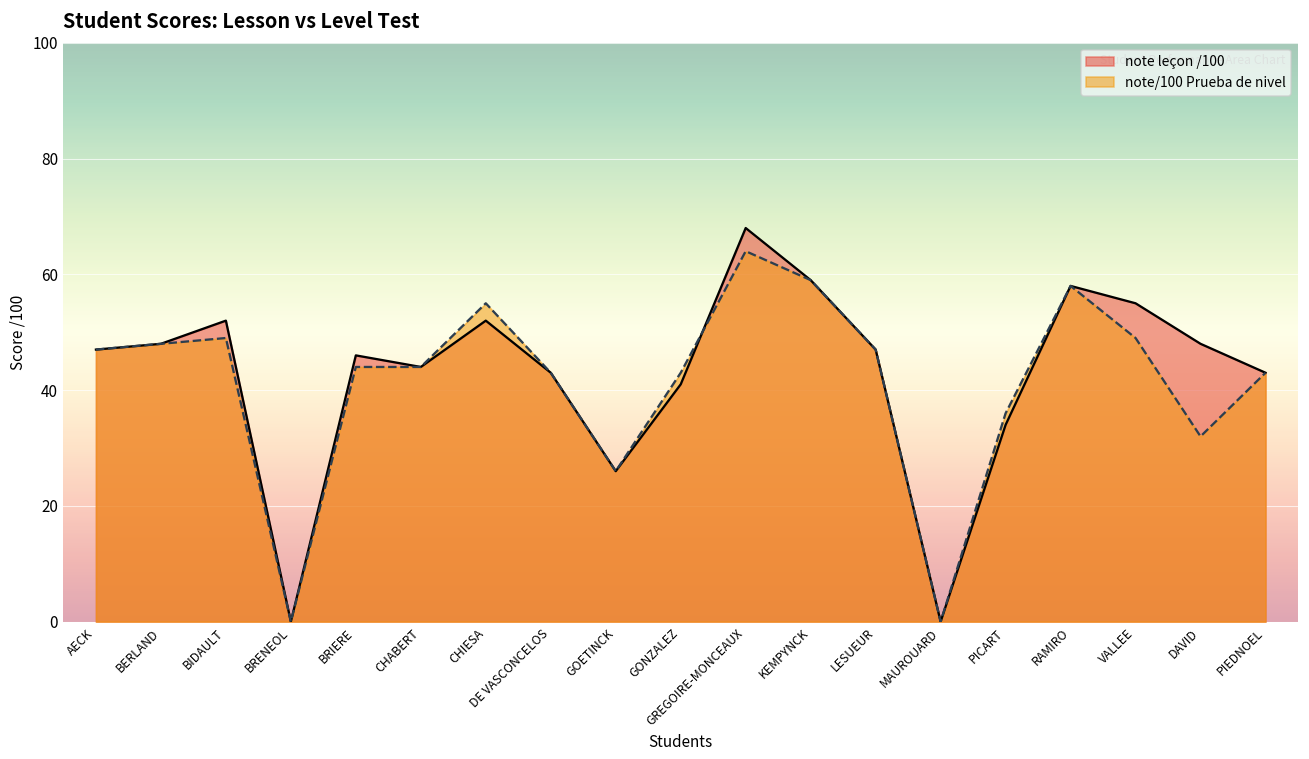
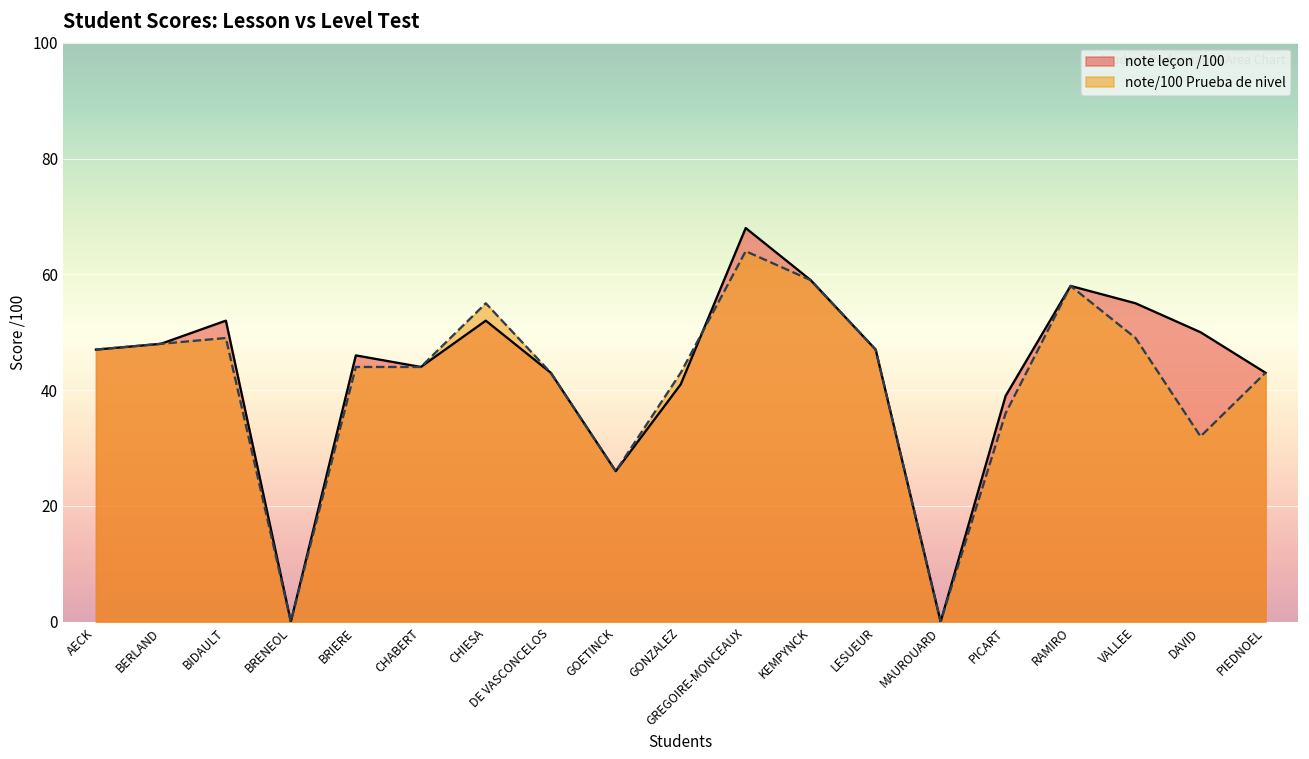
note leçon /100, PICART: 34 -> 39
note leçon /100, DAVID: 48 -> 50
